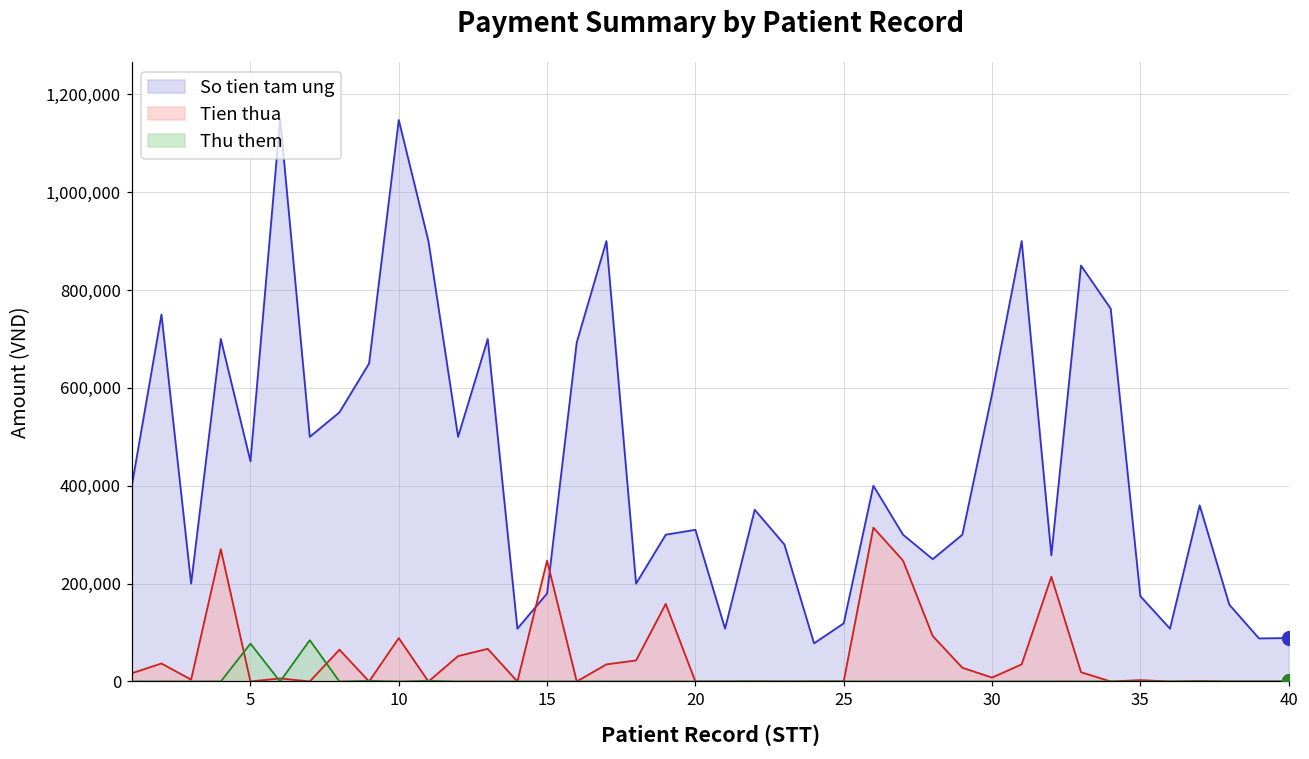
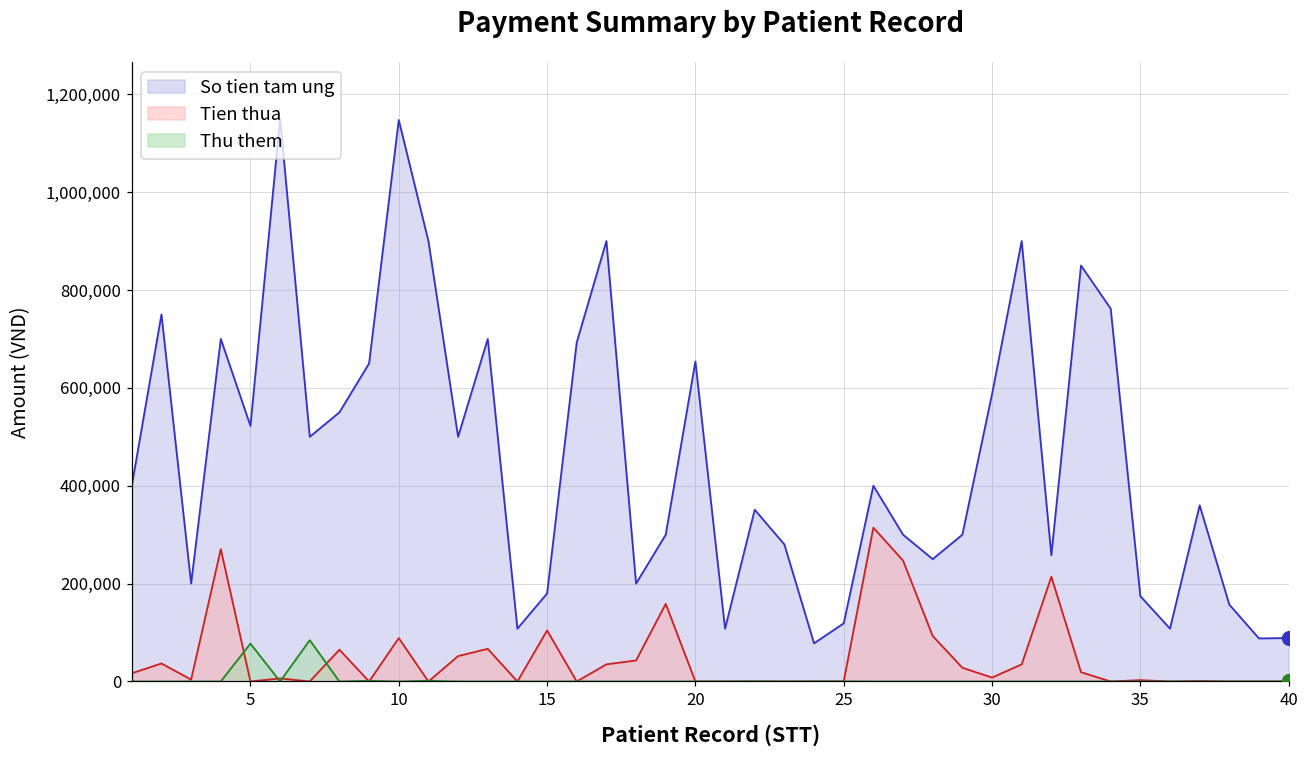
So tien tam ung, 5: 450,000 -> 520,000
Tien thua, 15: 250,000 -> 100,000
So tien tam ung, 20: 310,000 -> 650,000
